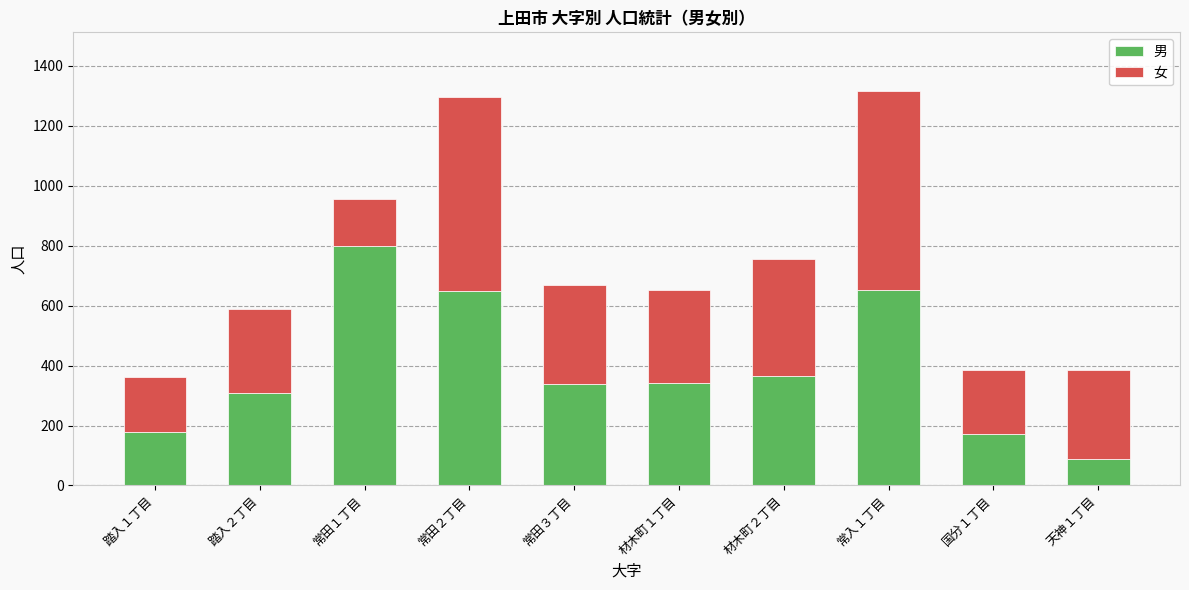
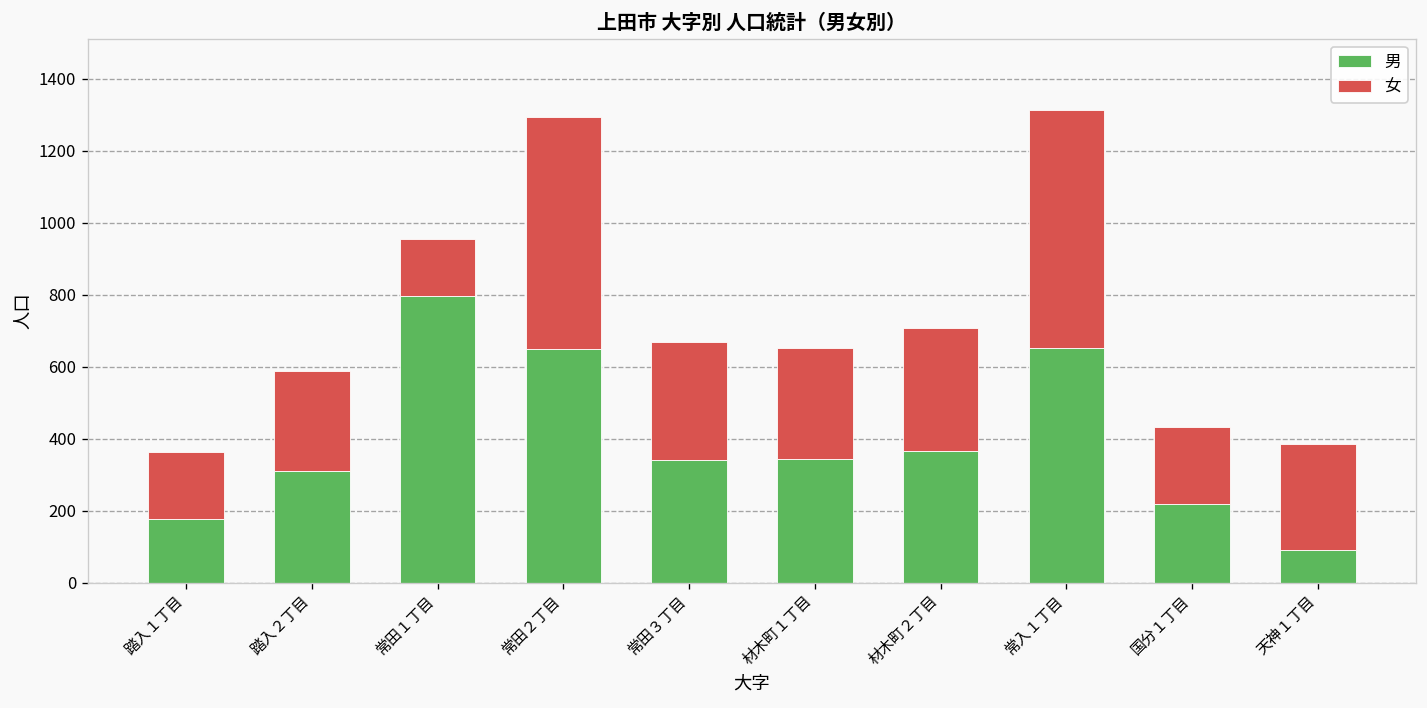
女, 材木町２丁目: 390 -> 340
男, 国分１丁目: 170 -> 220
